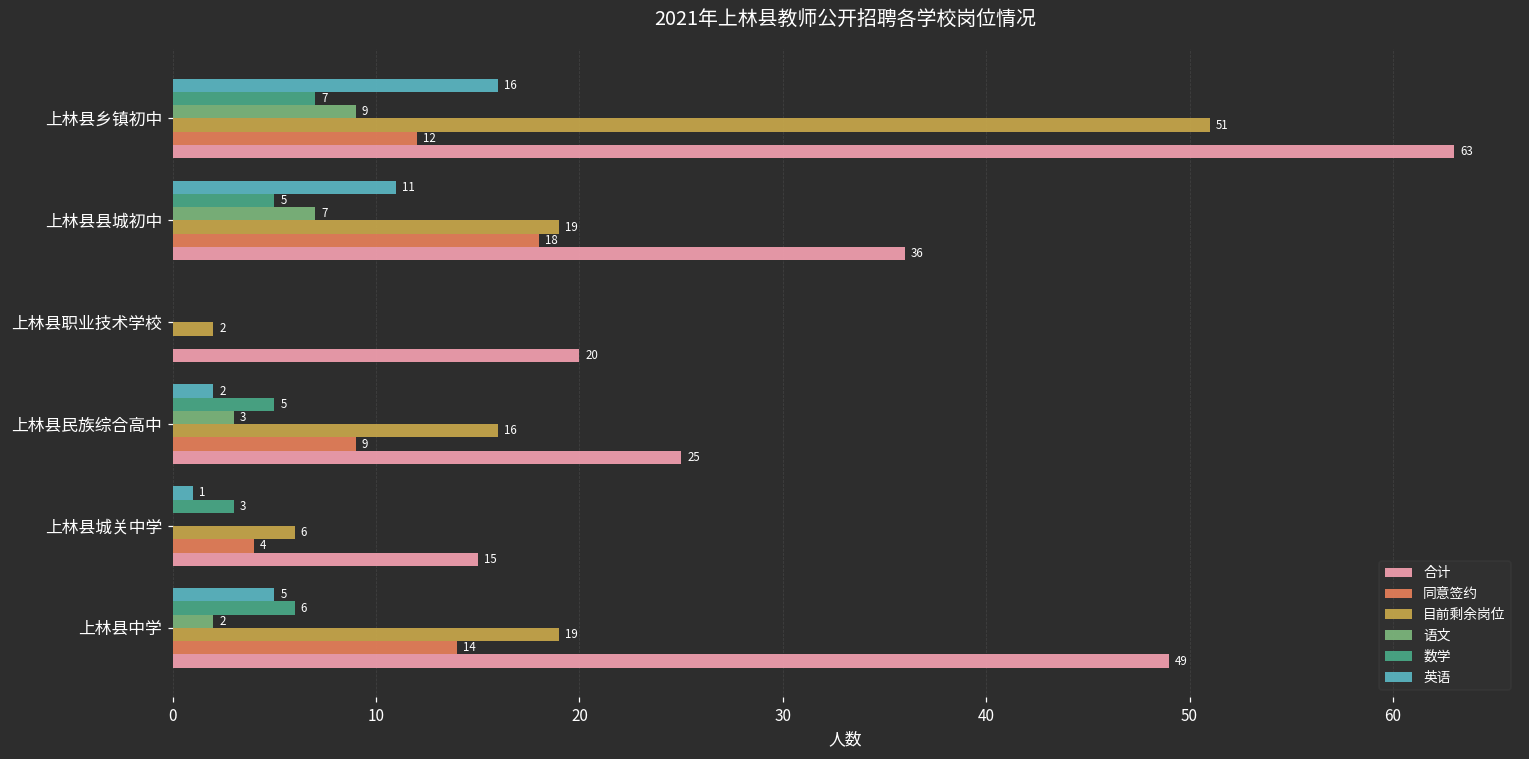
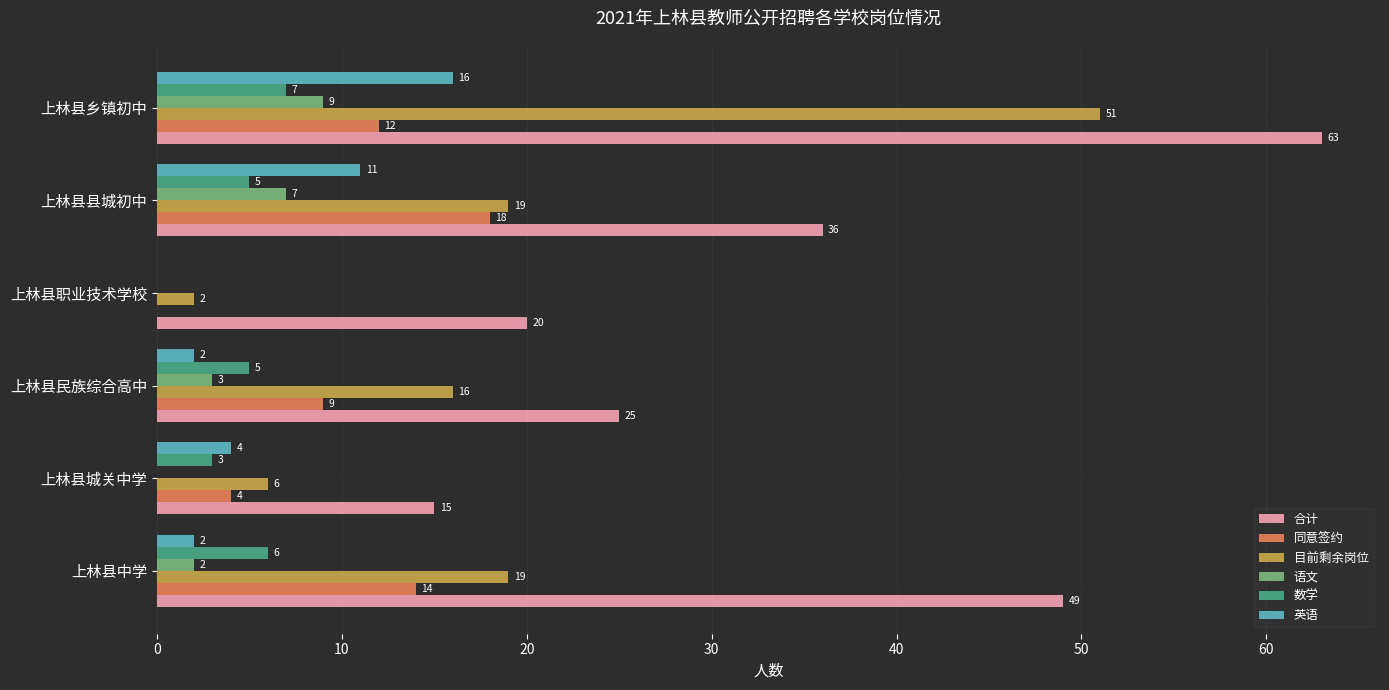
英语, 上林县城关中学: 1 -> 4
英语, 上林县中学: 5 -> 2
